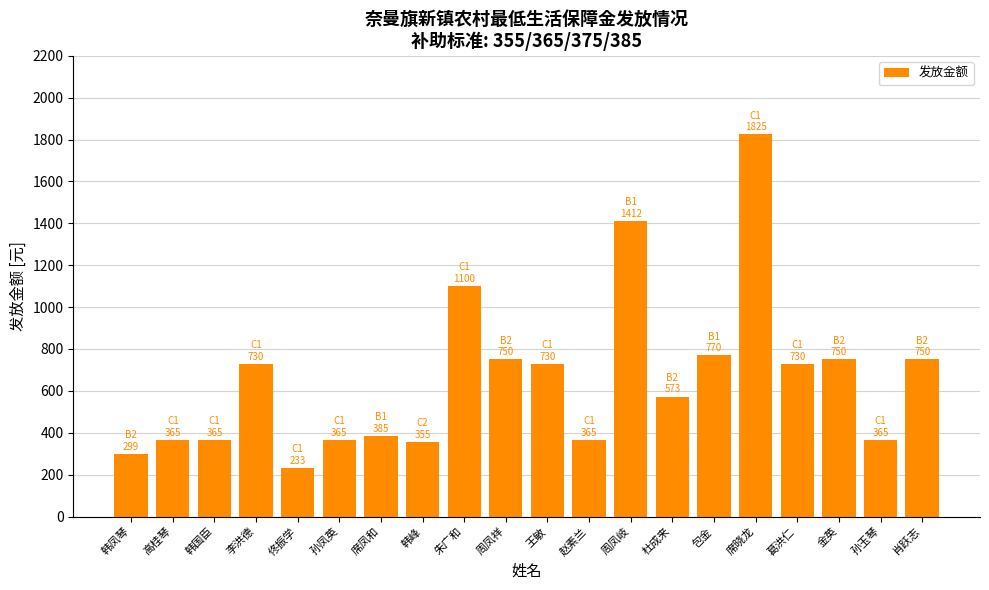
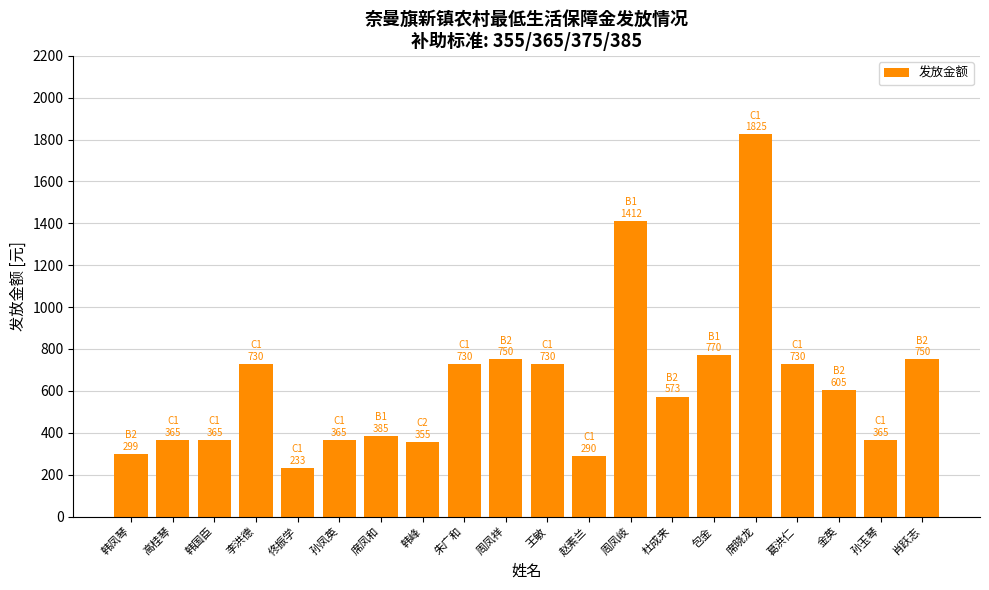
朱广和: 1100 -> 730
赵素兰: 365 -> 290
金英: 750 -> 605
